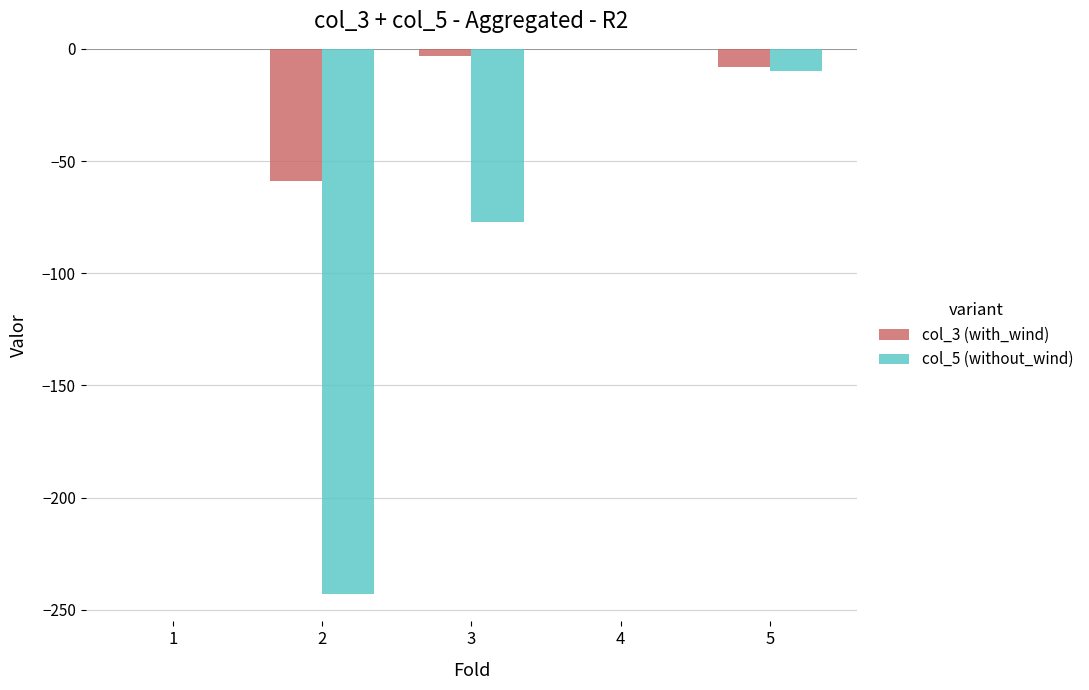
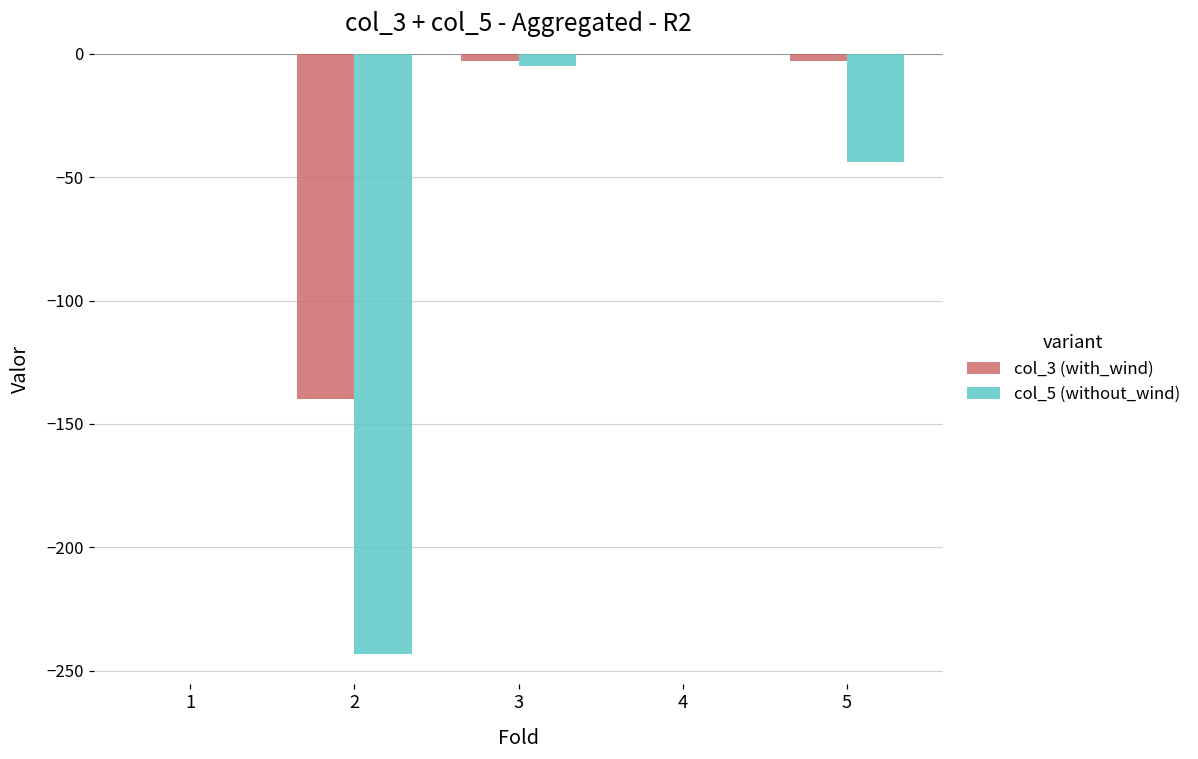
col_3 (with_wind), 2: -59 -> -140
col_5 (without_wind), 3: -77 -> -5
col_3 (with_wind), 5: -8 -> -3
col_5 (without_wind), 5: -10 -> -44
